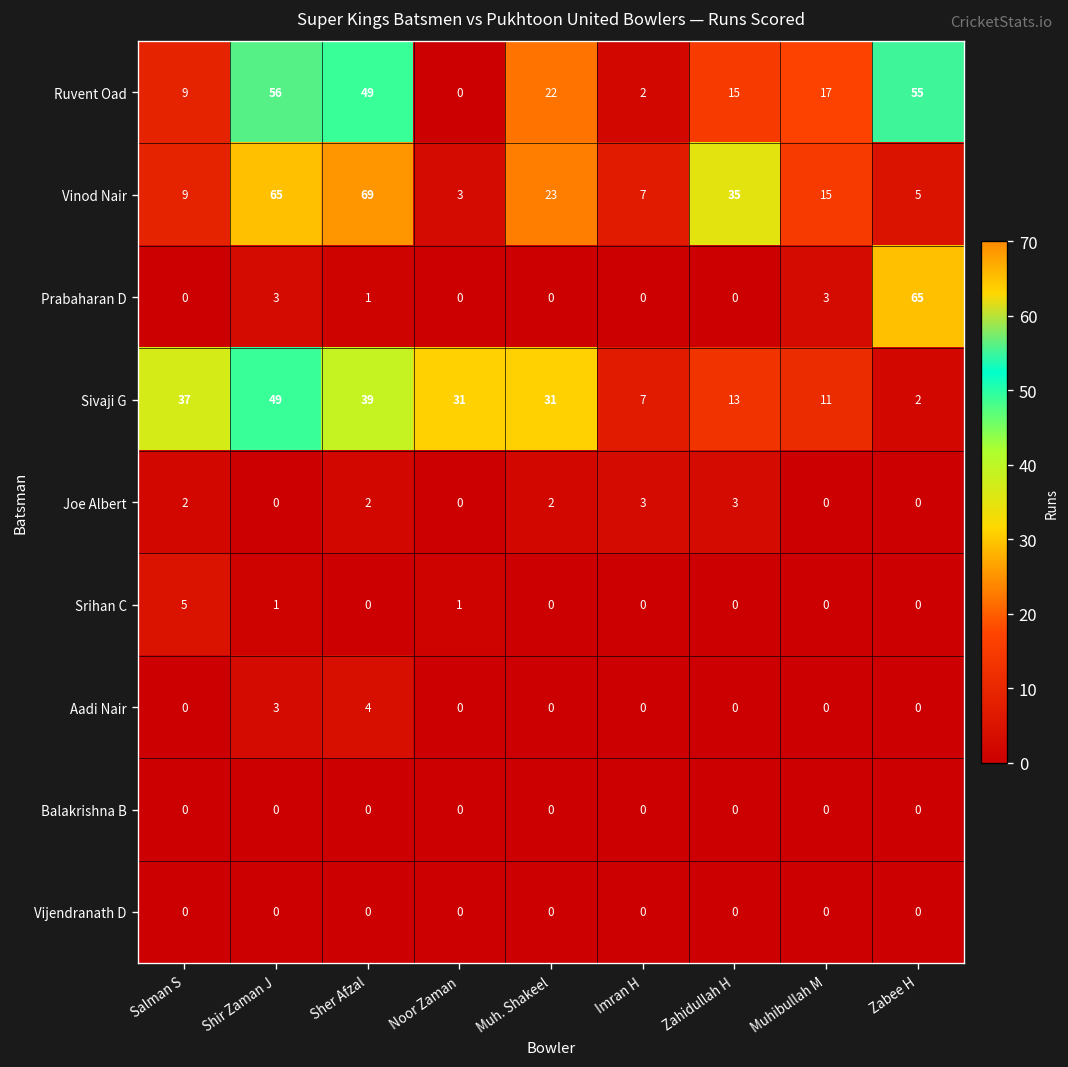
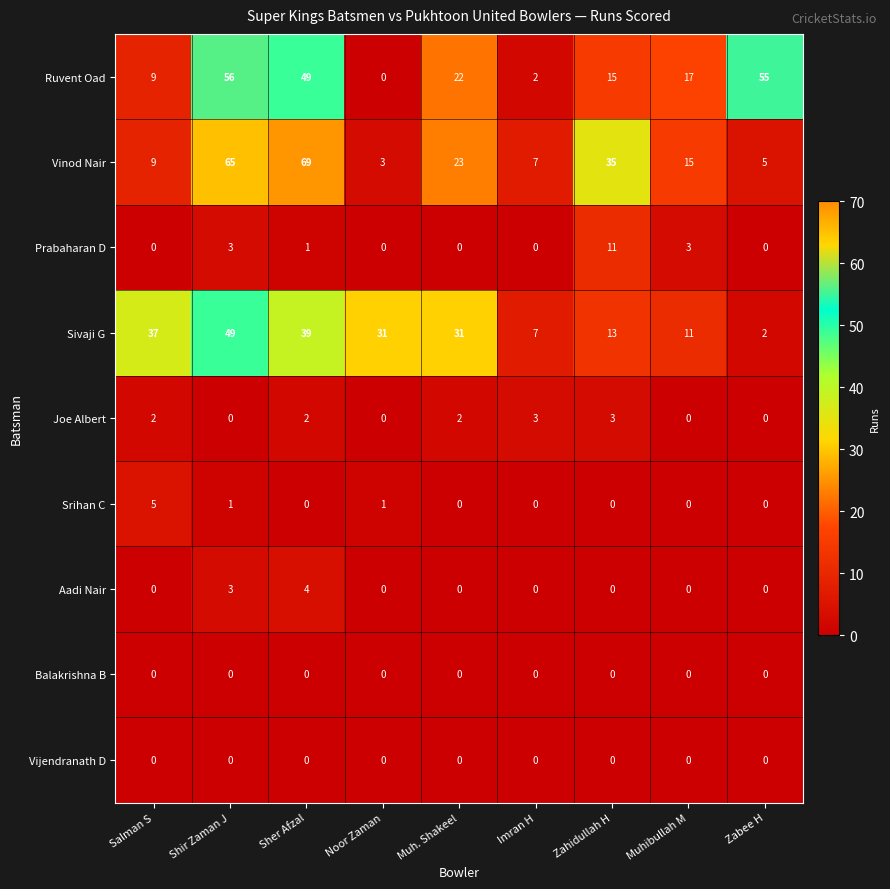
Prabaharan D, Zahidullah H: 0 -> 11
Prabaharan D, Zabee H: 65 -> 0
